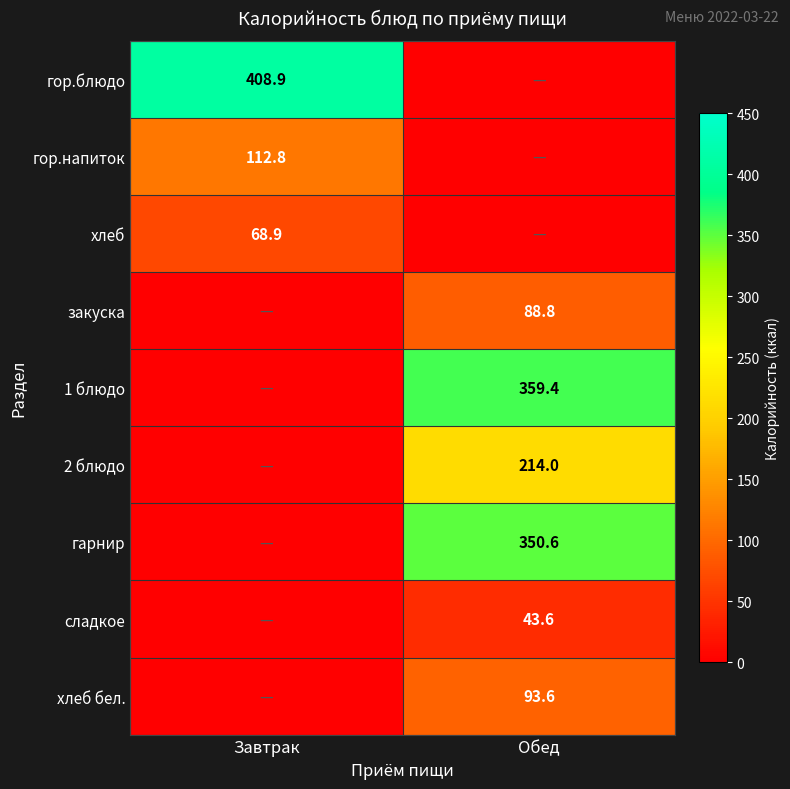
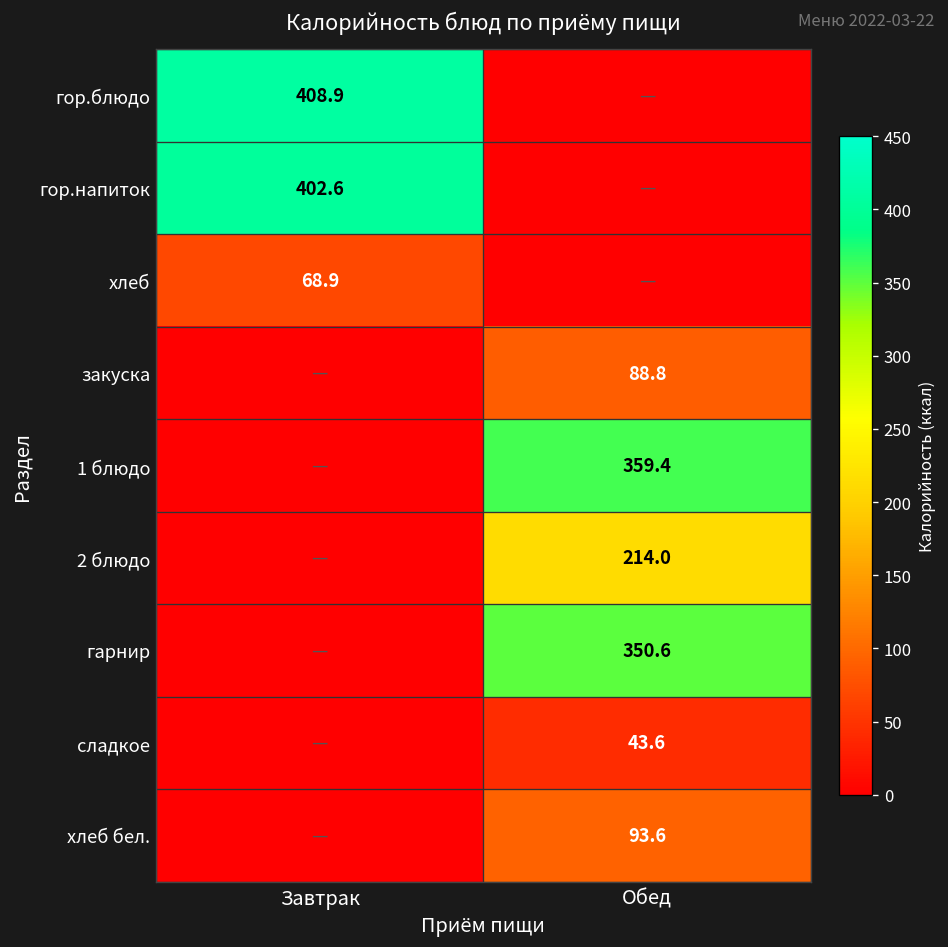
гор.напиток, Завтрак: 112.8 -> 402.6
